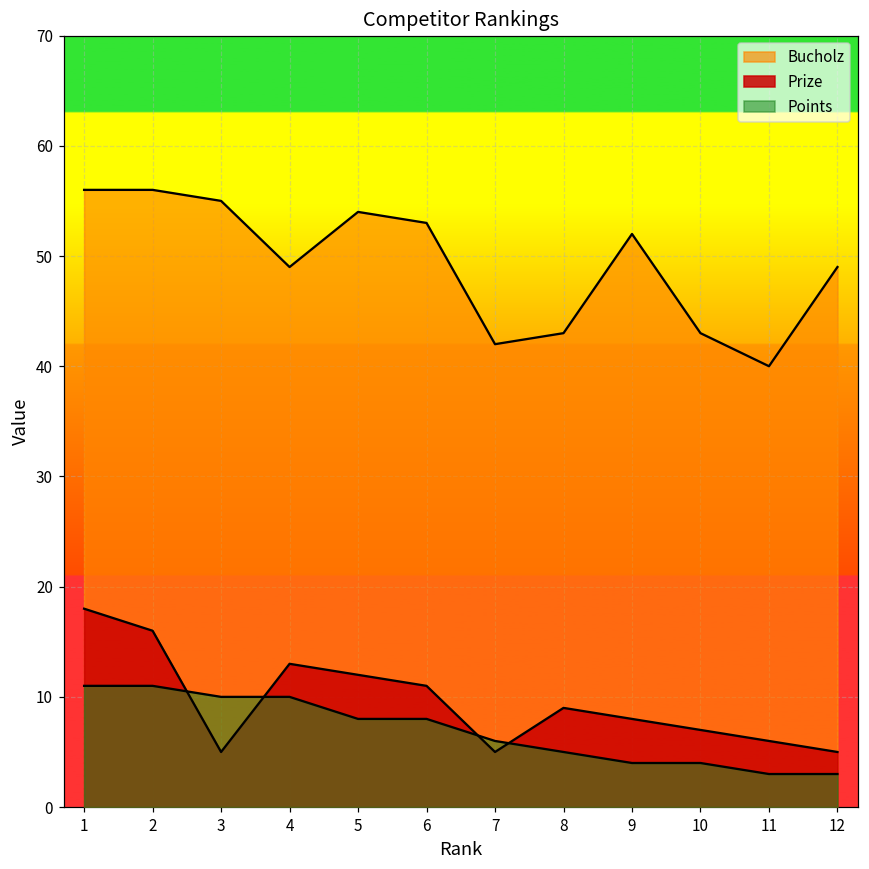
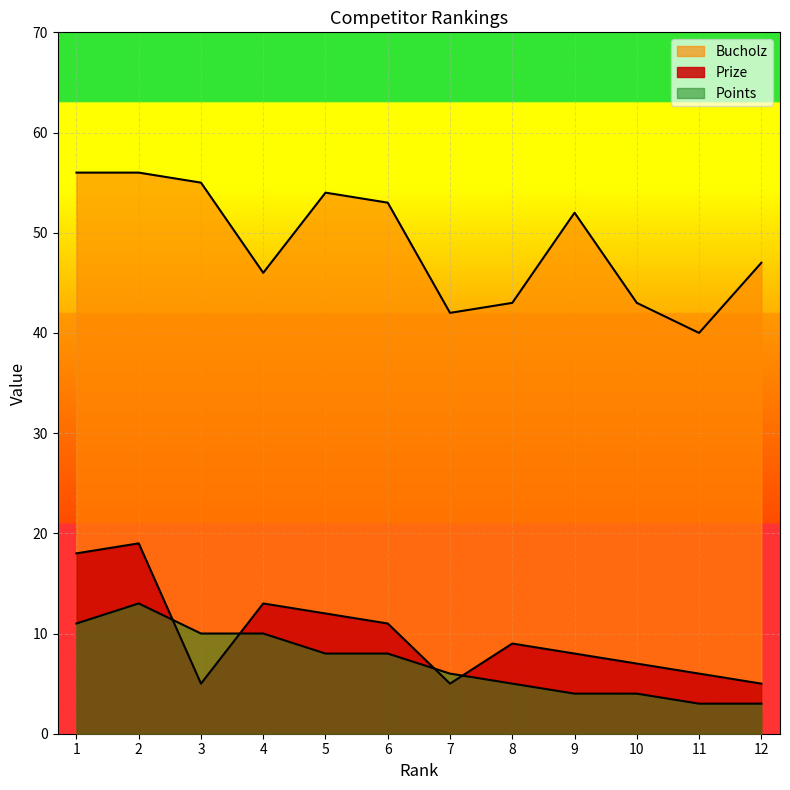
Prize, 2: 16 -> 19
Points, 2: 11 -> 13
Bucholz, 4: 49 -> 46
Bucholz, 12: 49 -> 47
